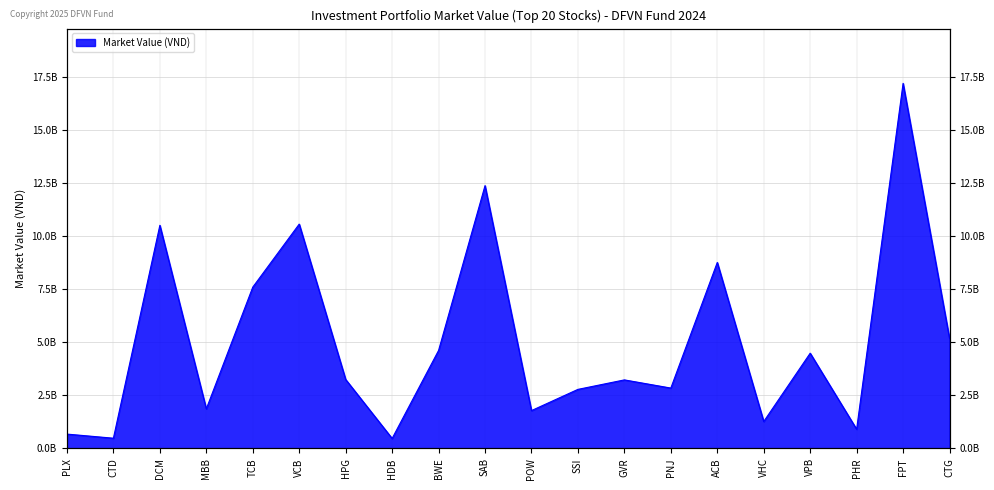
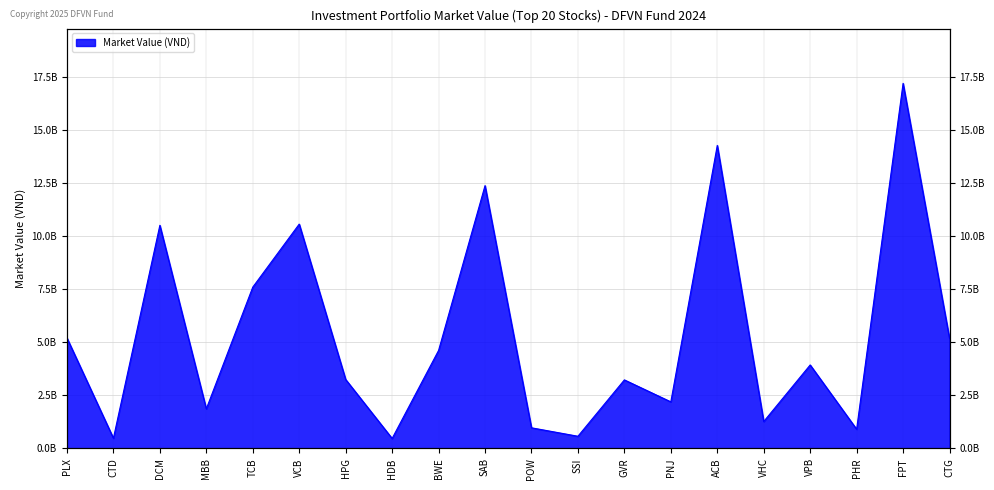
PLX: 700000000 -> 5200000000
POW: 1800000000 -> 1000000000
SSI: 2800000000 -> 600000000
PNJ: 2800000000 -> 2200000000
ACB: 8800000000 -> 14300000000
VPB: 4500000000 -> 3900000000
